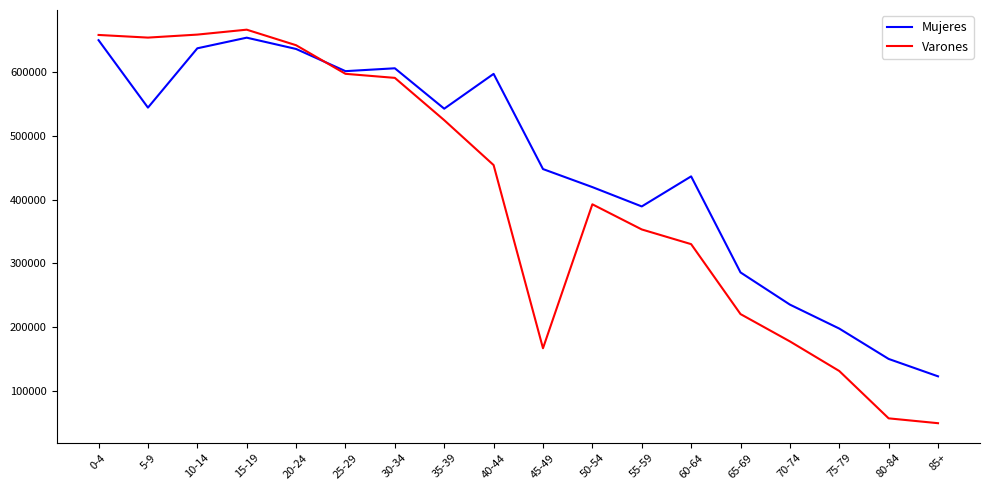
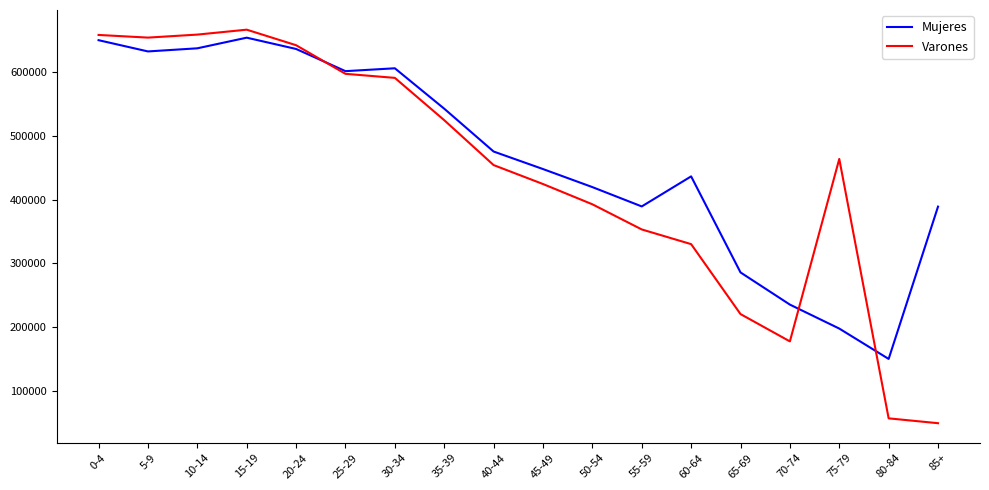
Mujeres, 5-9: 540000 -> 630000
Mujeres, 40-44: 600000 -> 480000
Varones, 45-49: 170000 -> 420000
Varones, 75-79: 130000 -> 460000
Mujeres, 85+: 120000 -> 390000
